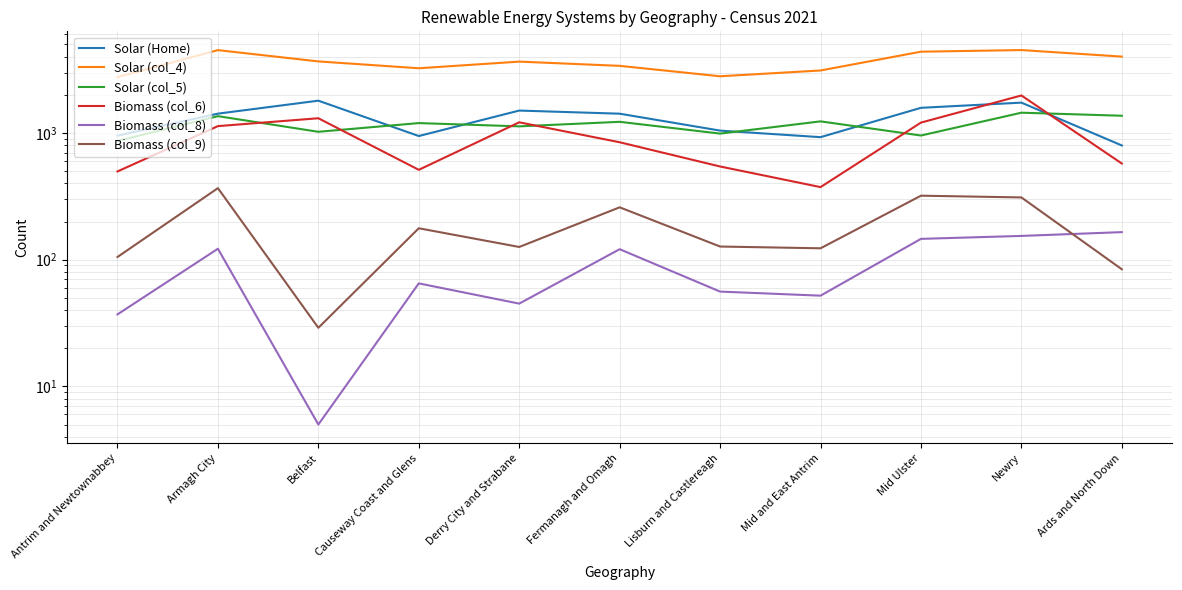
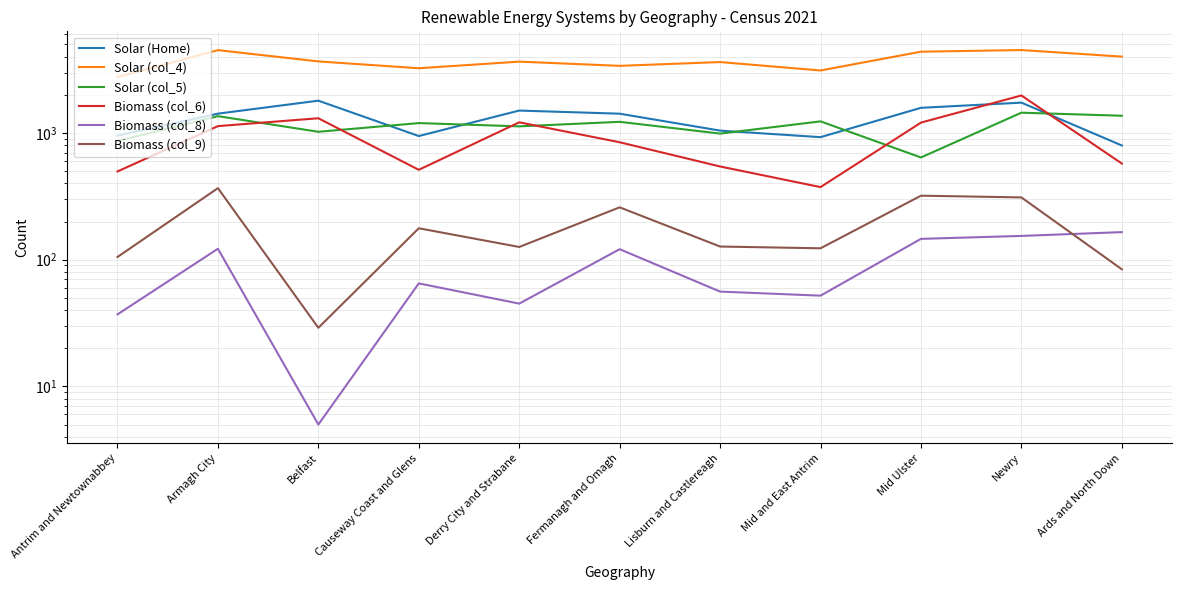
Solar (col_4), Lisburn and Castlereagh: 2800 -> 3600
Solar (col_5), Mid Ulster: 1000 -> 600
